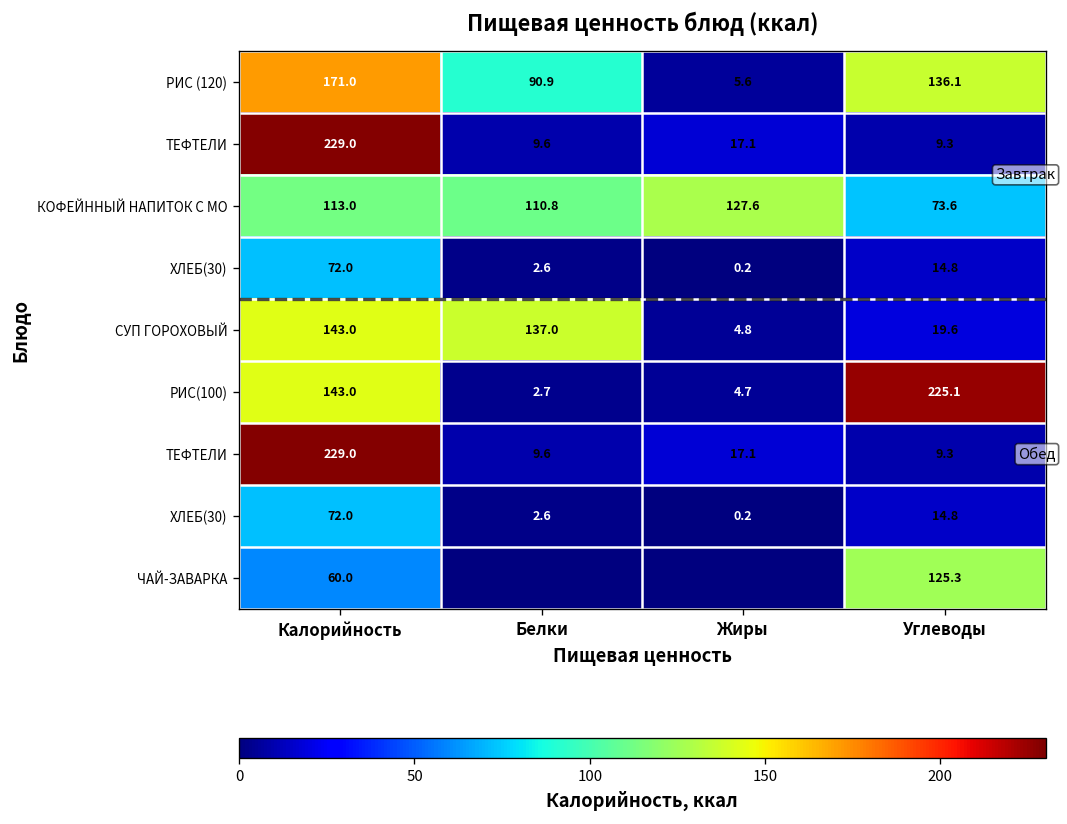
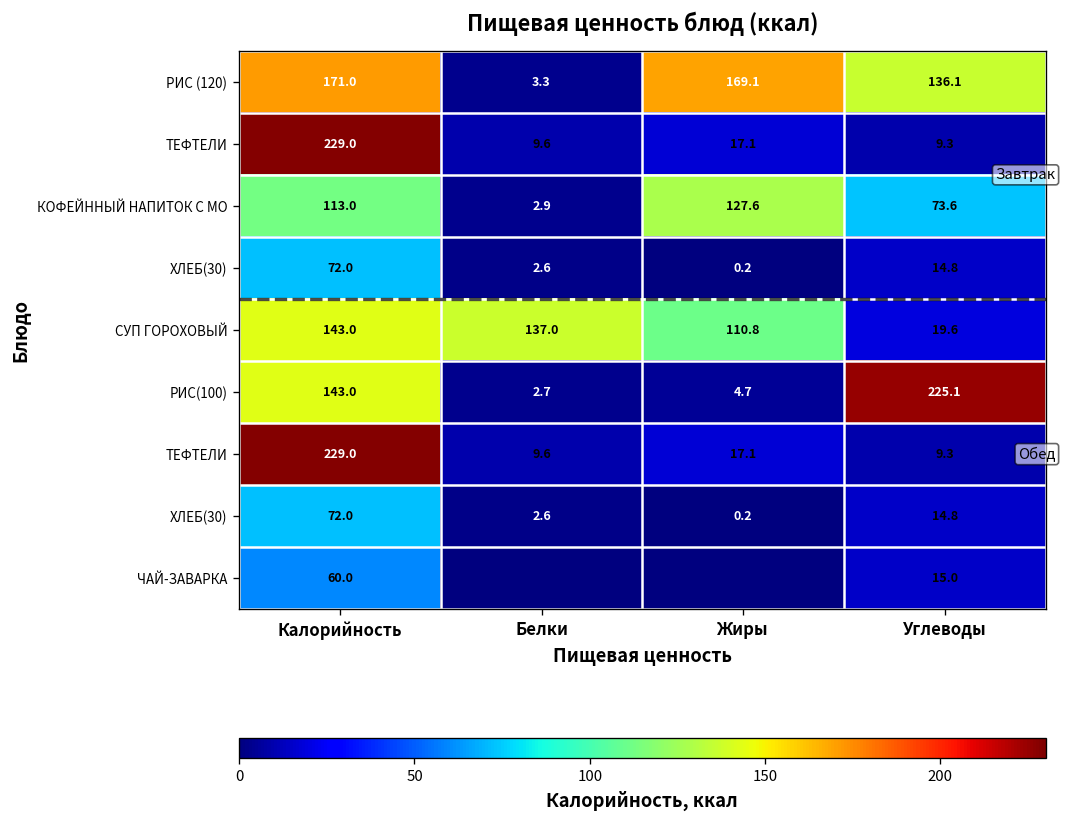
РИС (120), Белки: 90.9 -> 3.3
РИС (120), Жиры: 5.6 -> 169.1
КОФЕЙННЫЙ НАПИТОК С МО, Белки: 110.8 -> 2.9
СУП ГОРОХОВЫЙ, Жиры: 4.8 -> 110.8
ЧАЙ-ЗАВАРКА, Углеводы: 125.3 -> 15.0
